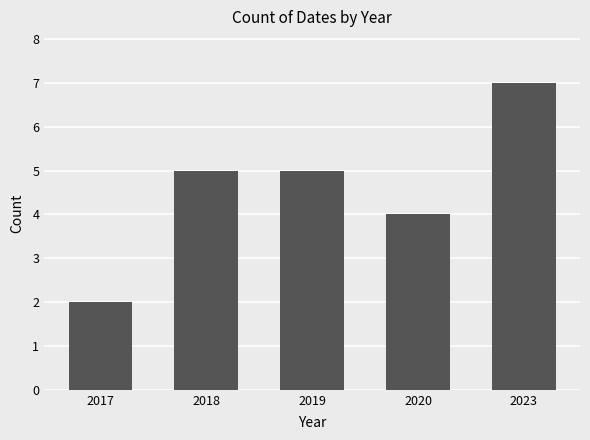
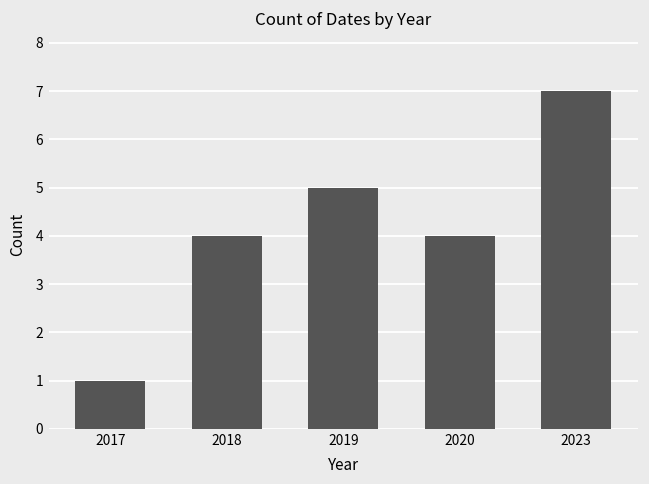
2017: 2 -> 1
2018: 5 -> 4
